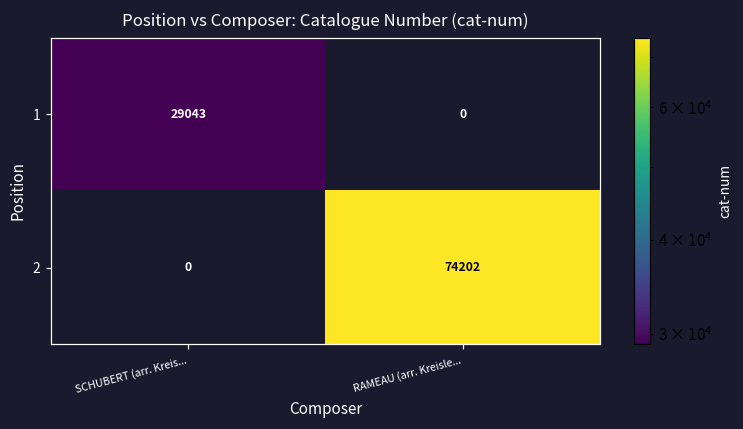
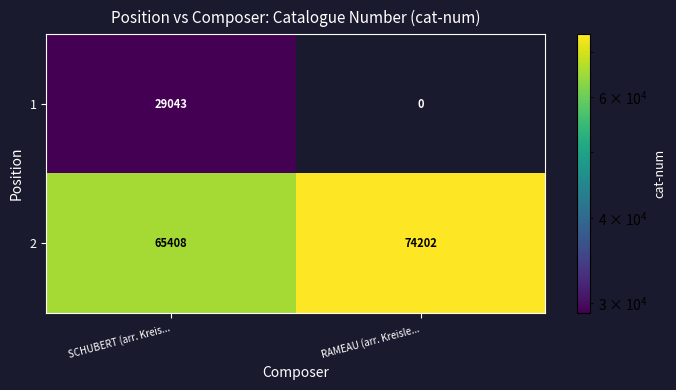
2, SCHUBERT (arr. Kreis...: 0 -> 65408
